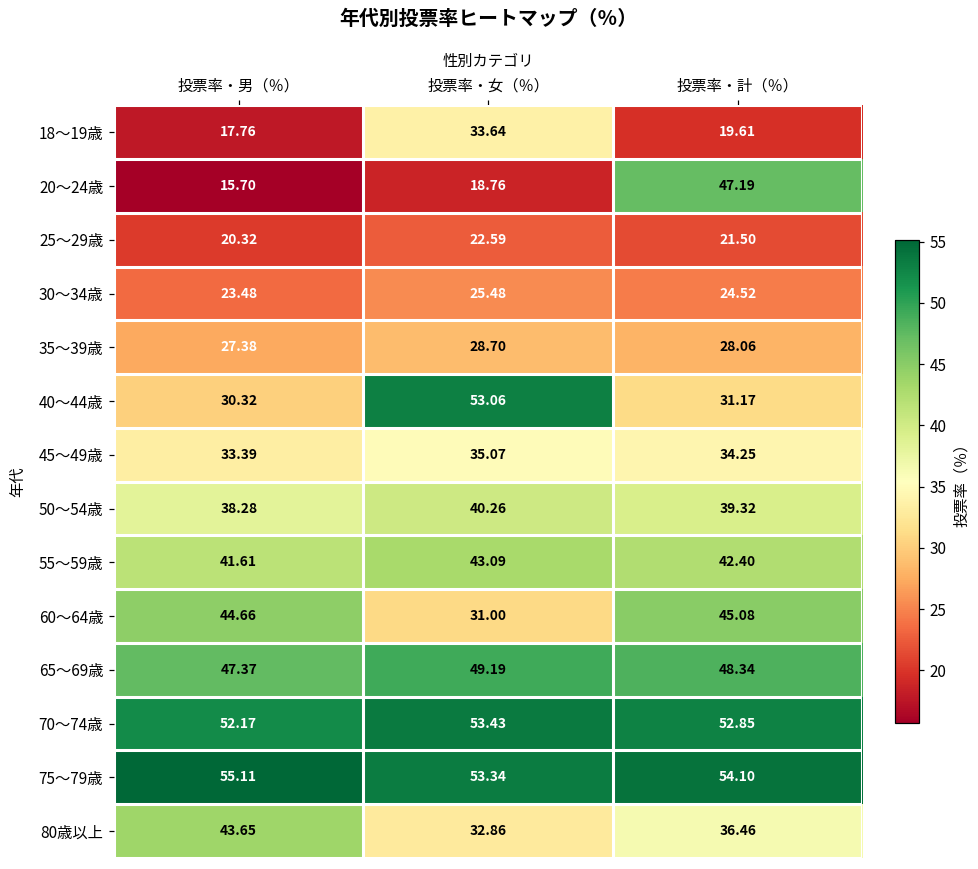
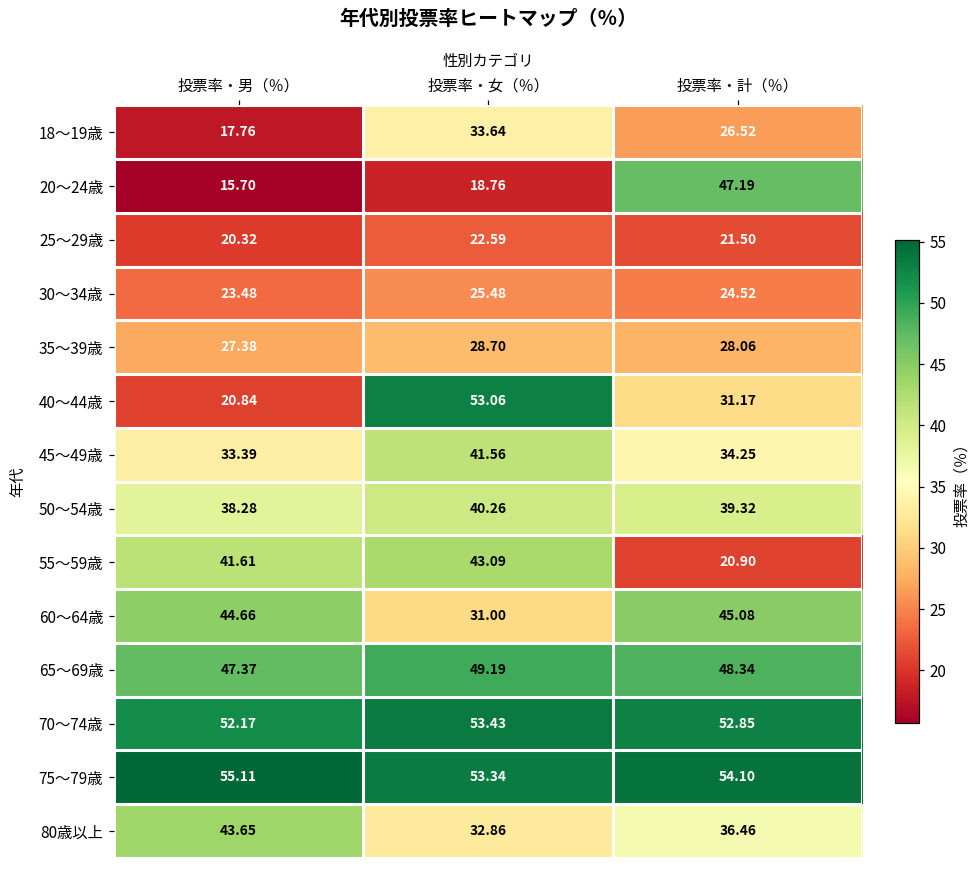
18～19歳, 投票率・計（％）: 19.61 -> 26.52
40～44歳, 投票率・男（％）: 30.32 -> 20.84
45～49歳, 投票率・女（％）: 35.07 -> 41.56
55～59歳, 投票率・計（％）: 42.40 -> 20.90
